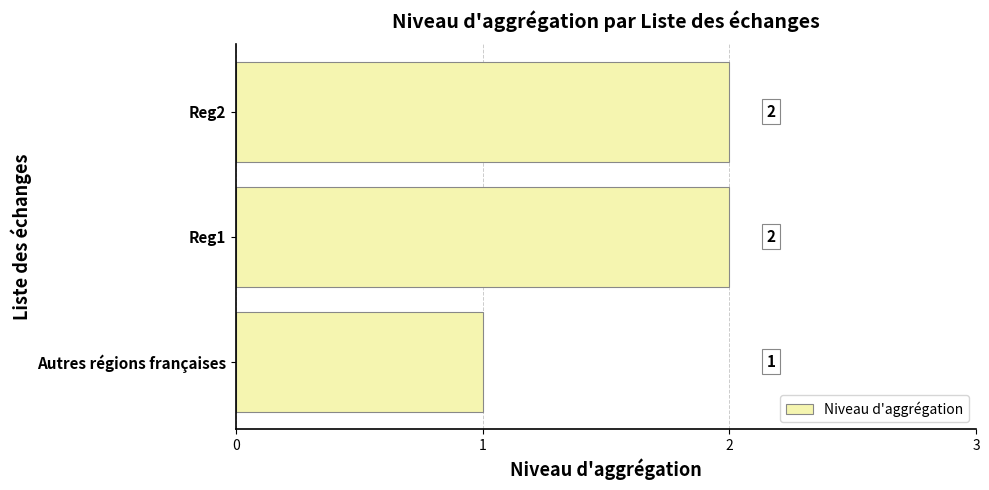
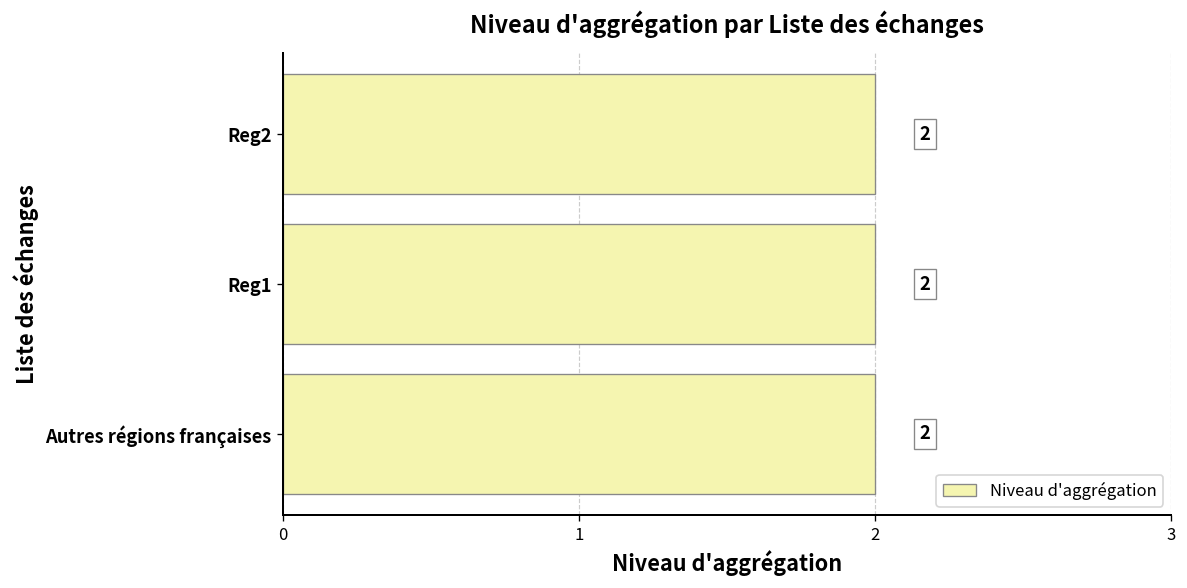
Autres régions françaises: 1 -> 2
